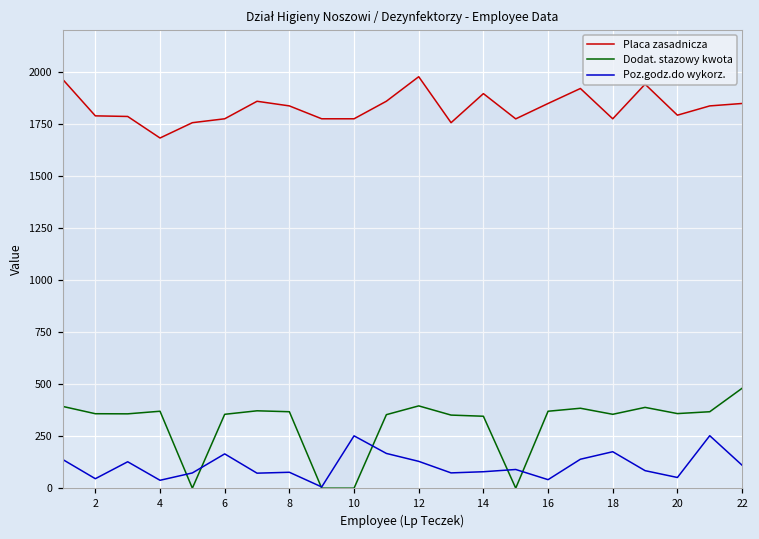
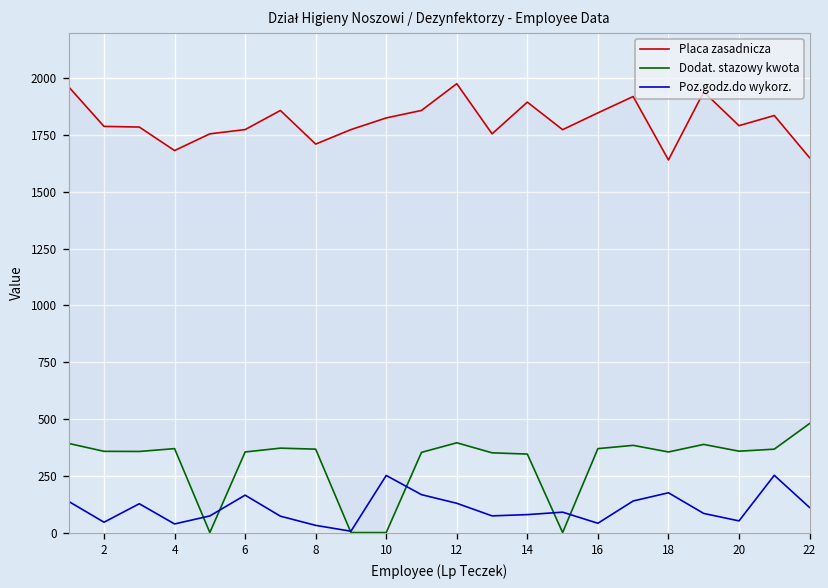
Placa zasadnicza, 8: 1840 -> 1710
Poz.godz.do wykorz., 8: 80 -> 30
Placa zasadnicza, 10: 1770 -> 1820
Placa zasadnicza, 18: 1770 -> 1640
Placa zasadnicza, 22: 1850 -> 1650
